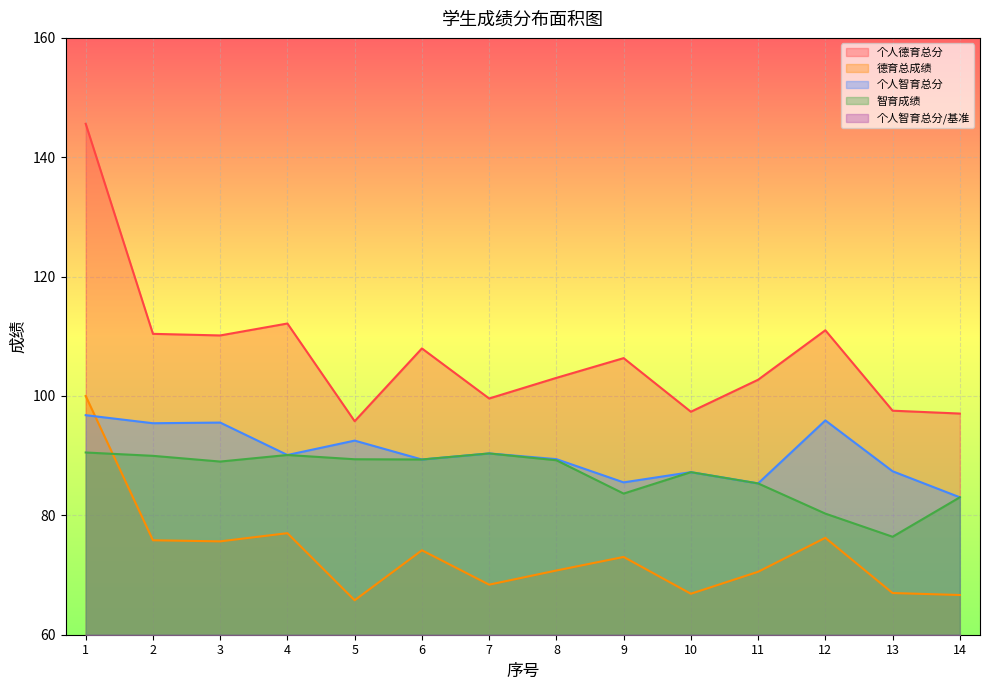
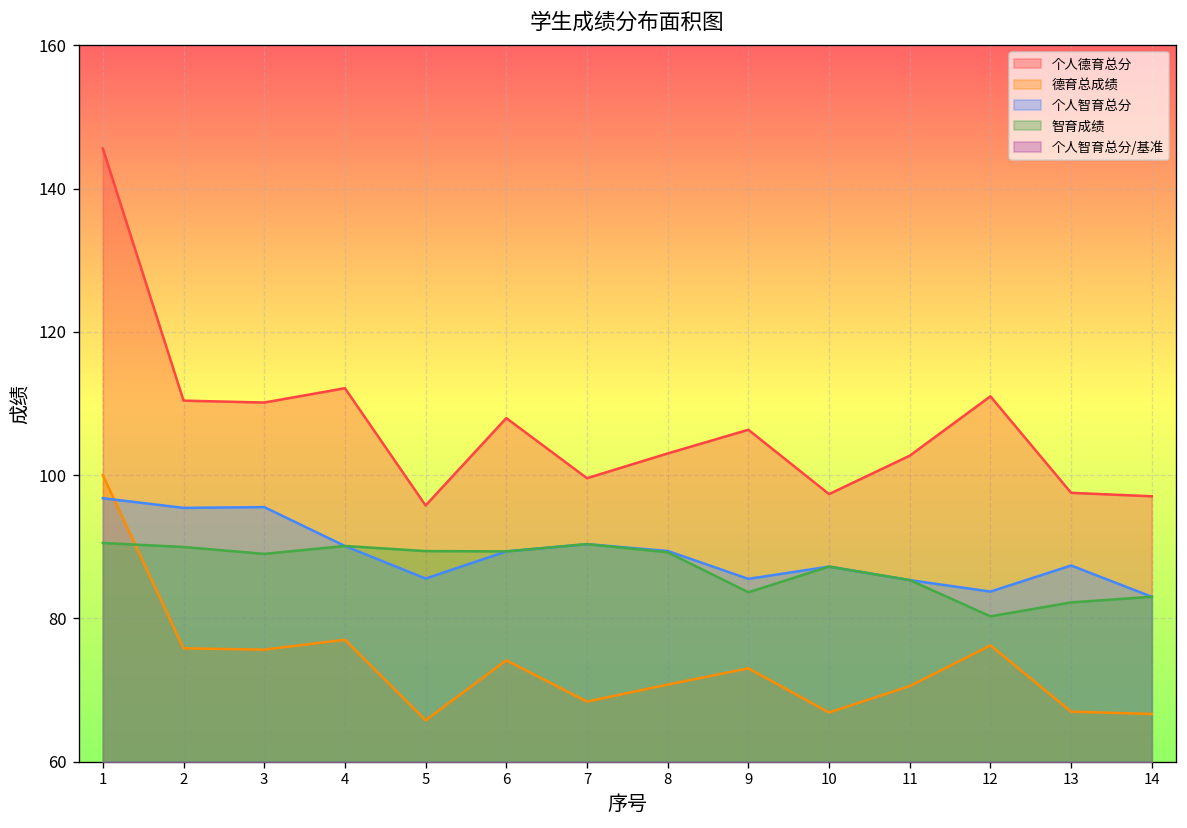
个人智育总分, 5: 93 -> 86
个人智育总分, 12: 96 -> 84
智育成绩, 13: 76 -> 82
